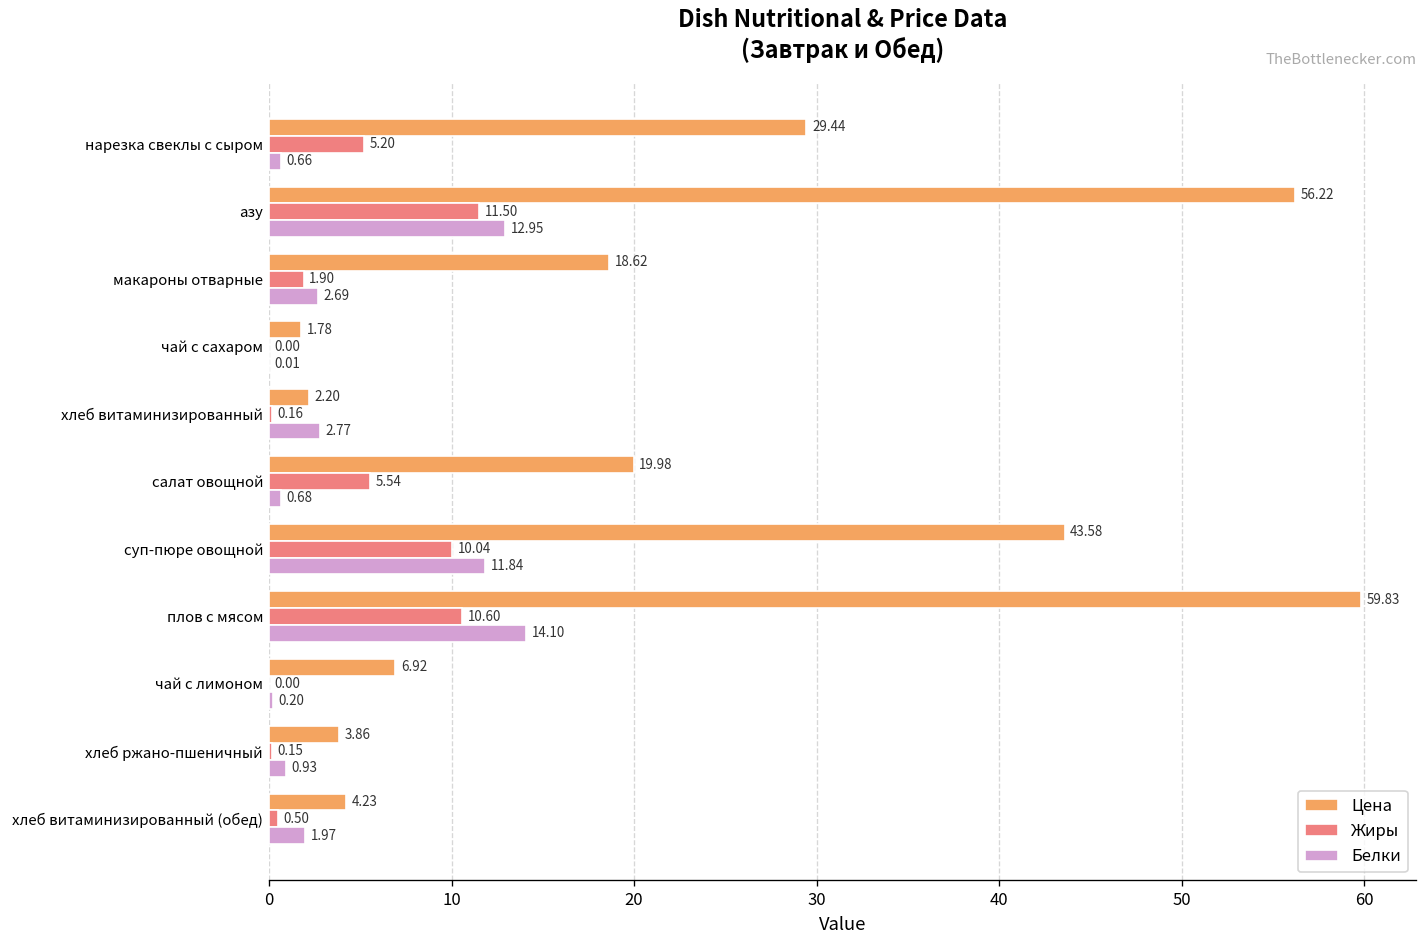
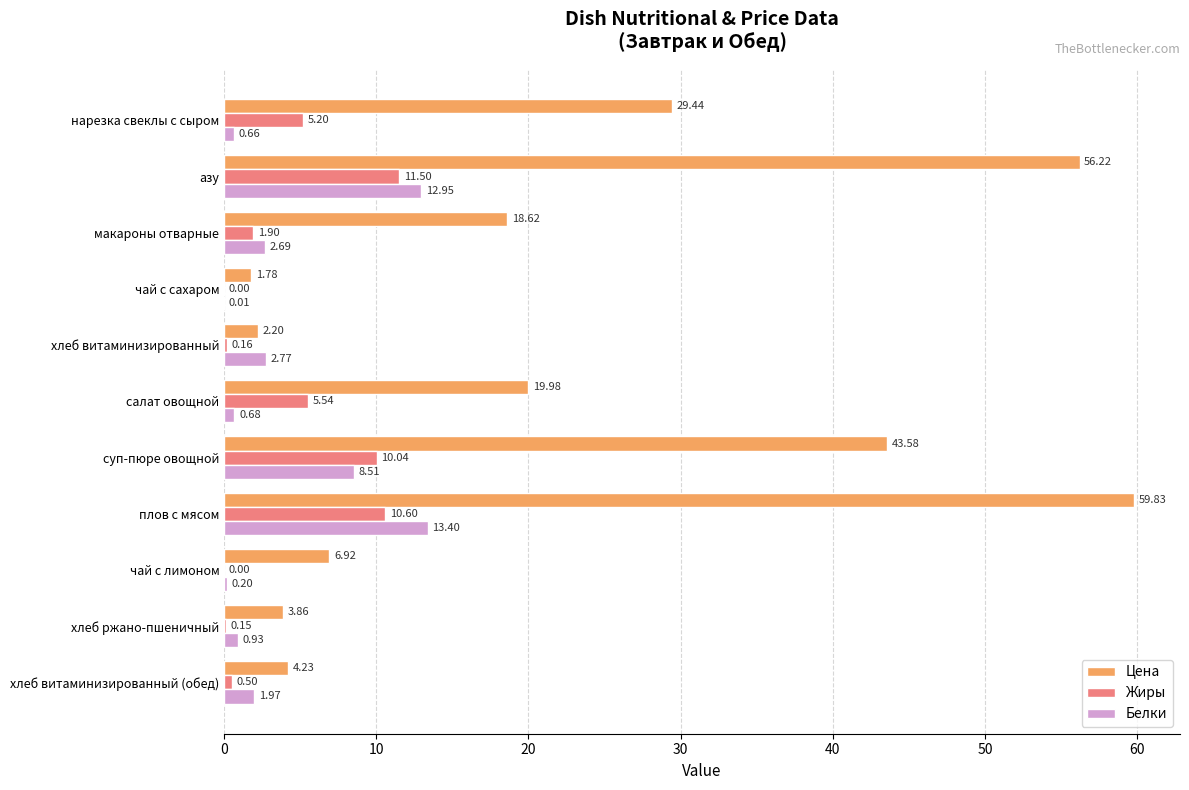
Белки, суп-пюре овощной: 11.84 -> 8.51
Белки, плов с мясом: 14.10 -> 13.40
